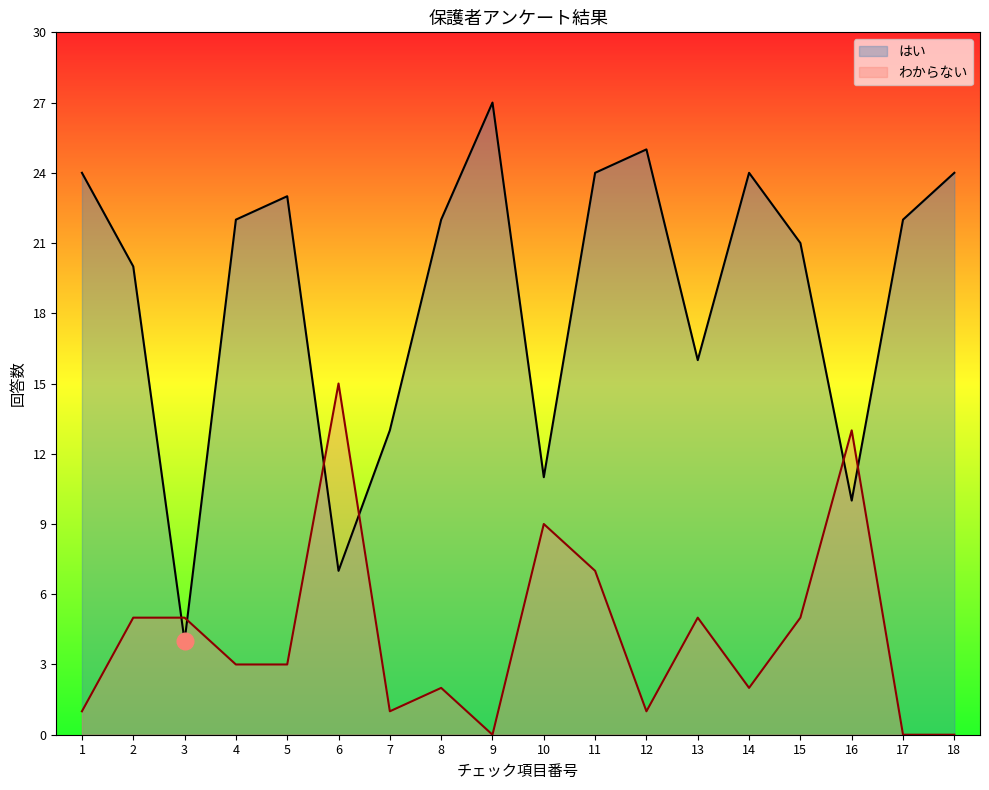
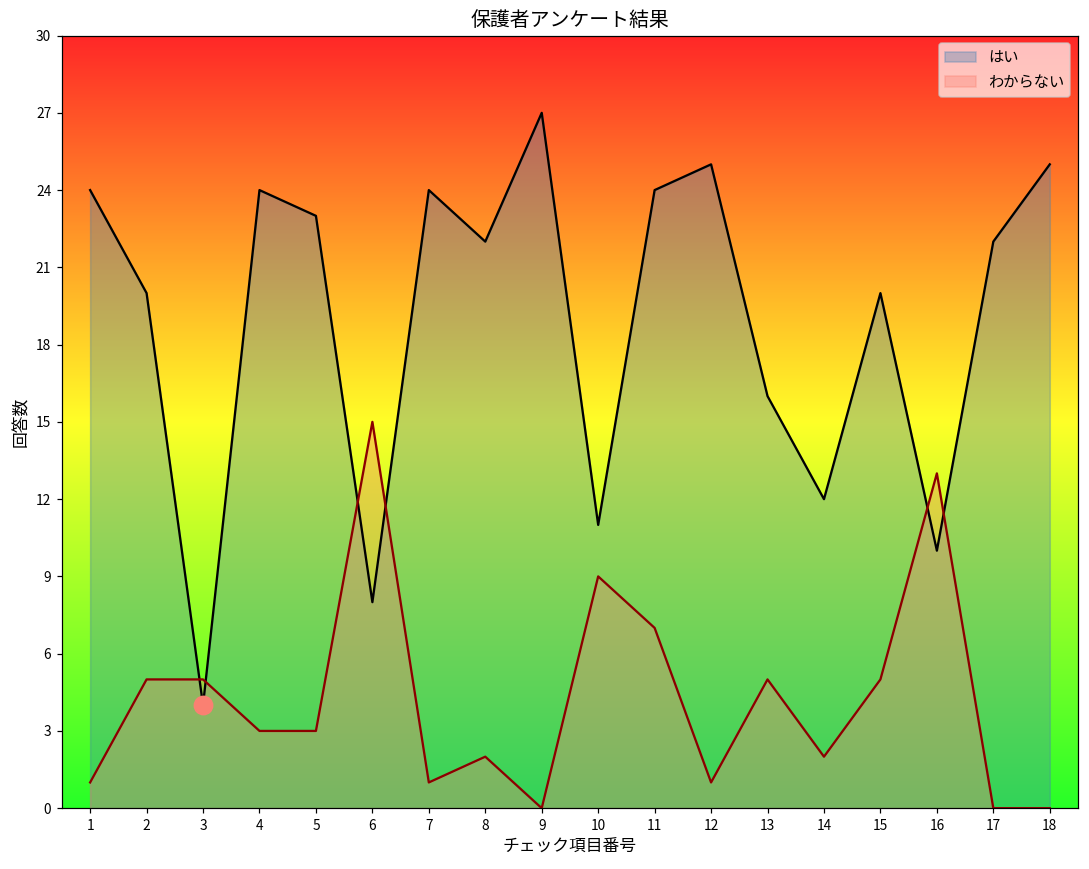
はい, 4: 22 -> 24
はい, 6: 7 -> 8
はい, 7: 13 -> 24
はい, 14: 24 -> 12
はい, 15: 21 -> 20
はい, 18: 24 -> 25
